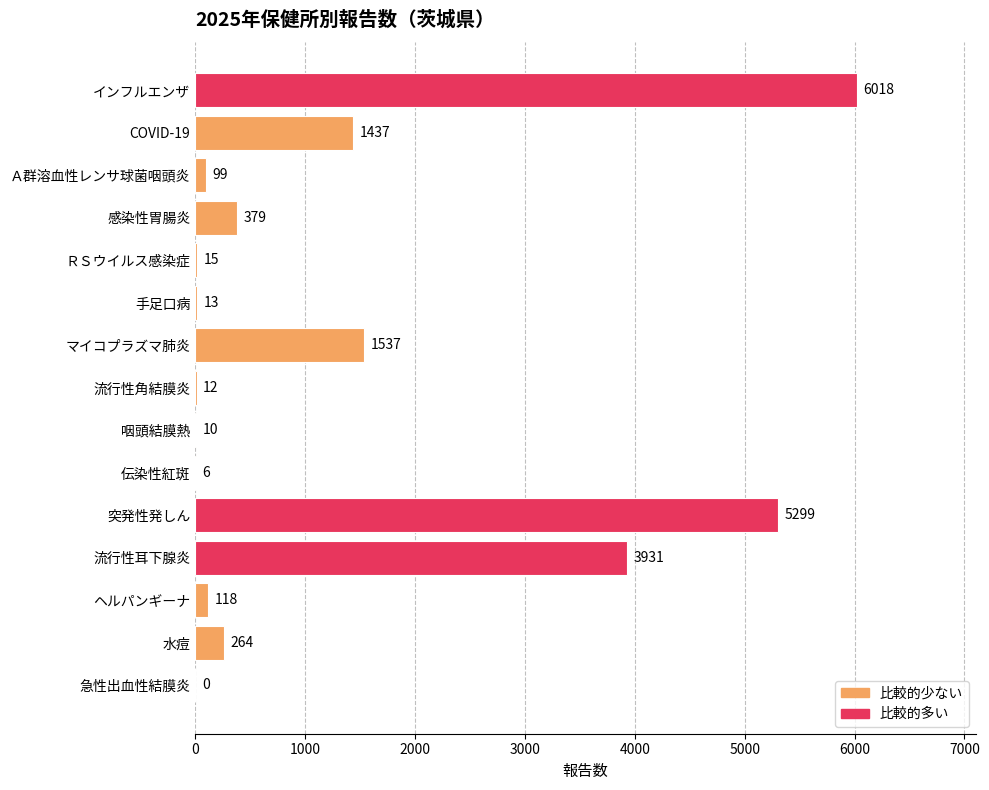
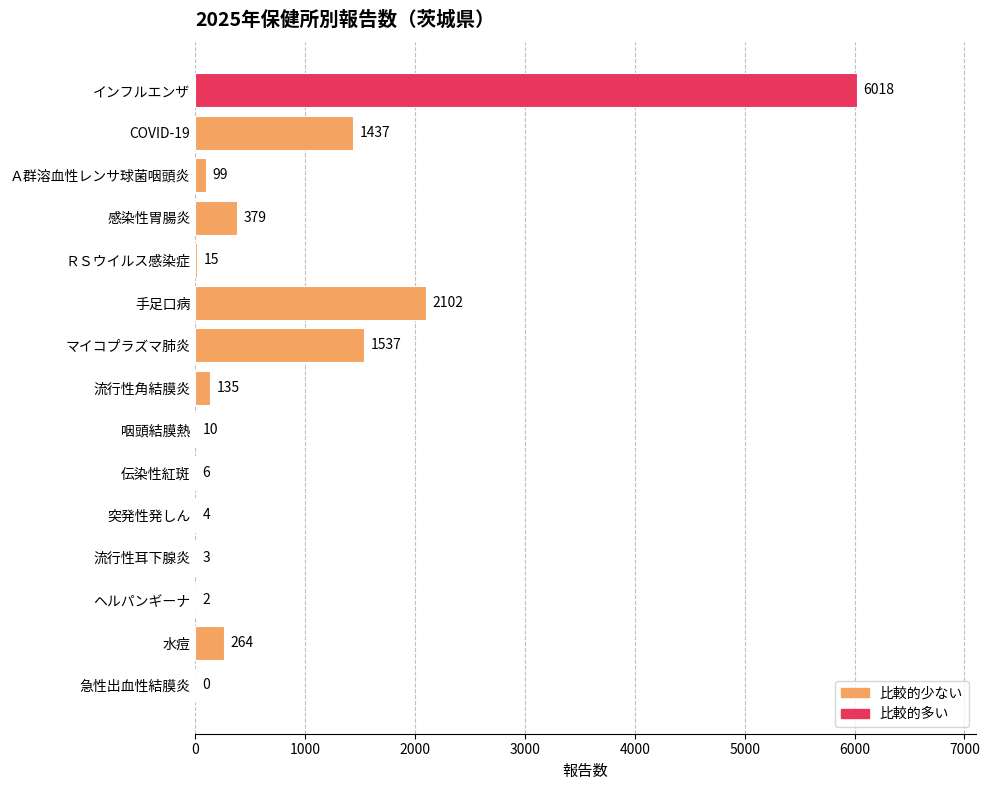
手足口病: 13 -> 2102
流行性角結膜炎: 12 -> 135
突発性発しん: 5299 -> 4
流行性耳下腺炎: 3931 -> 3
ヘルパンギーナ: 118 -> 2
